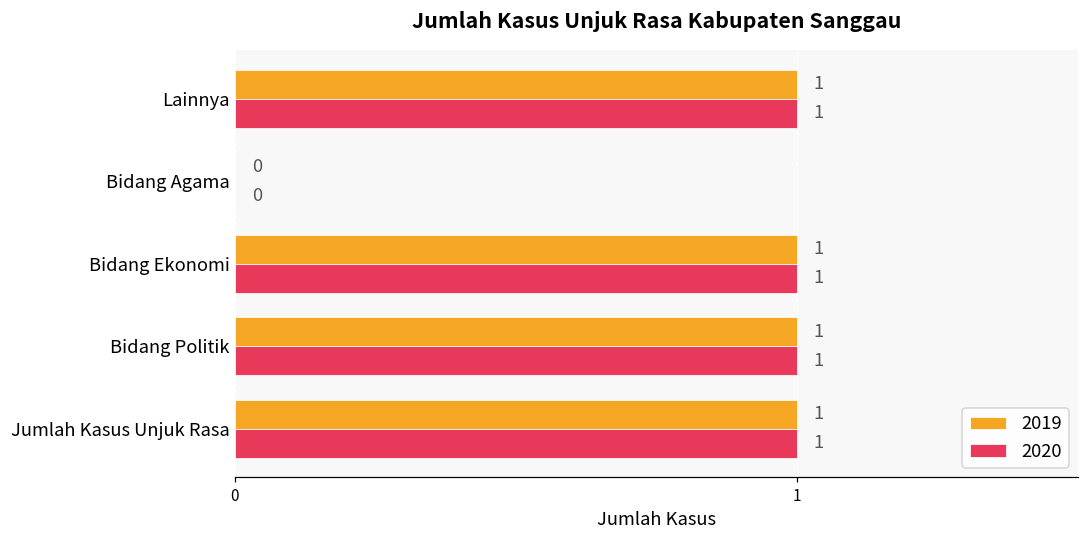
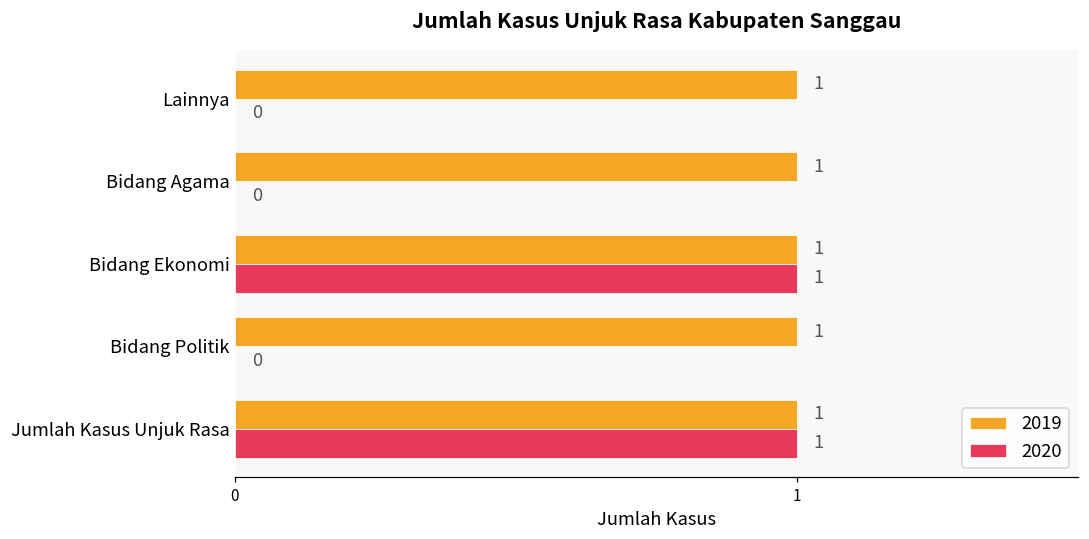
2020, Lainnya: 1 -> 0
2019, Bidang Agama: 0 -> 1
2020, Bidang Politik: 1 -> 0
